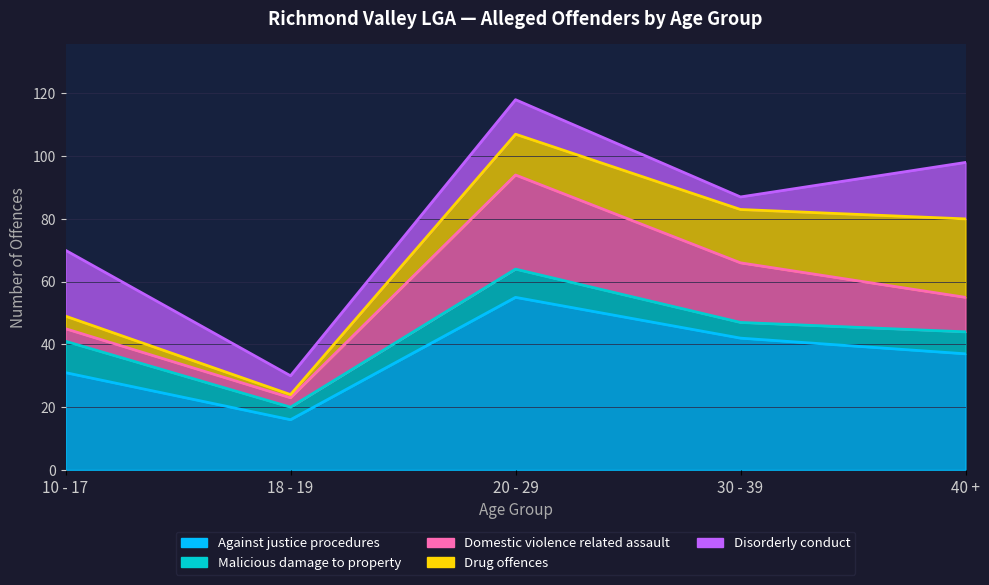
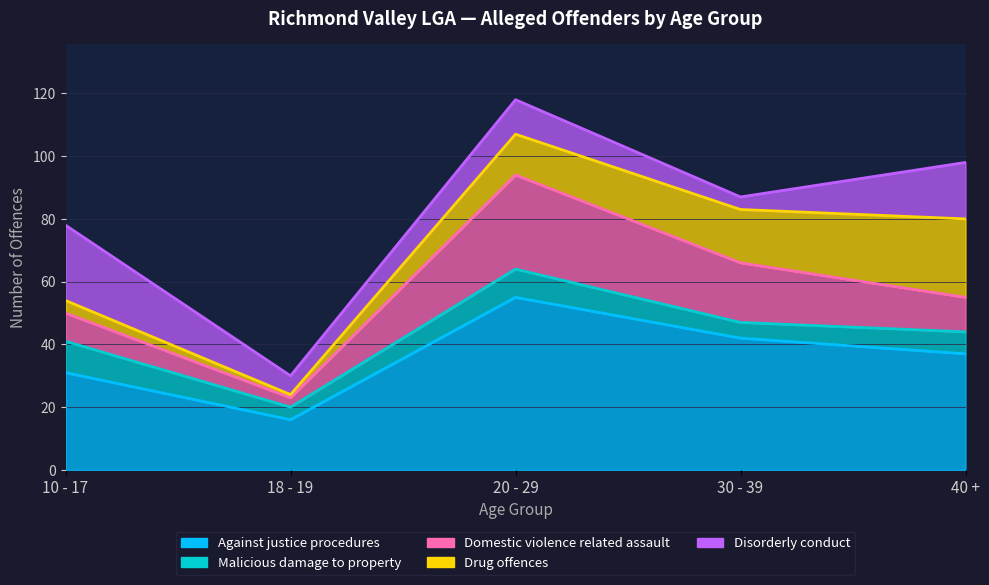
Domestic violence related assault, 10 - 17: 4 -> 9
Disorderly conduct, 10 - 17: 21 -> 24
